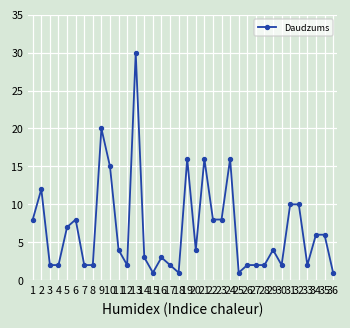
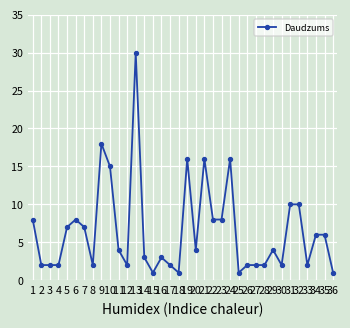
2: 12 -> 2
7: 2 -> 7
9: 20 -> 18
